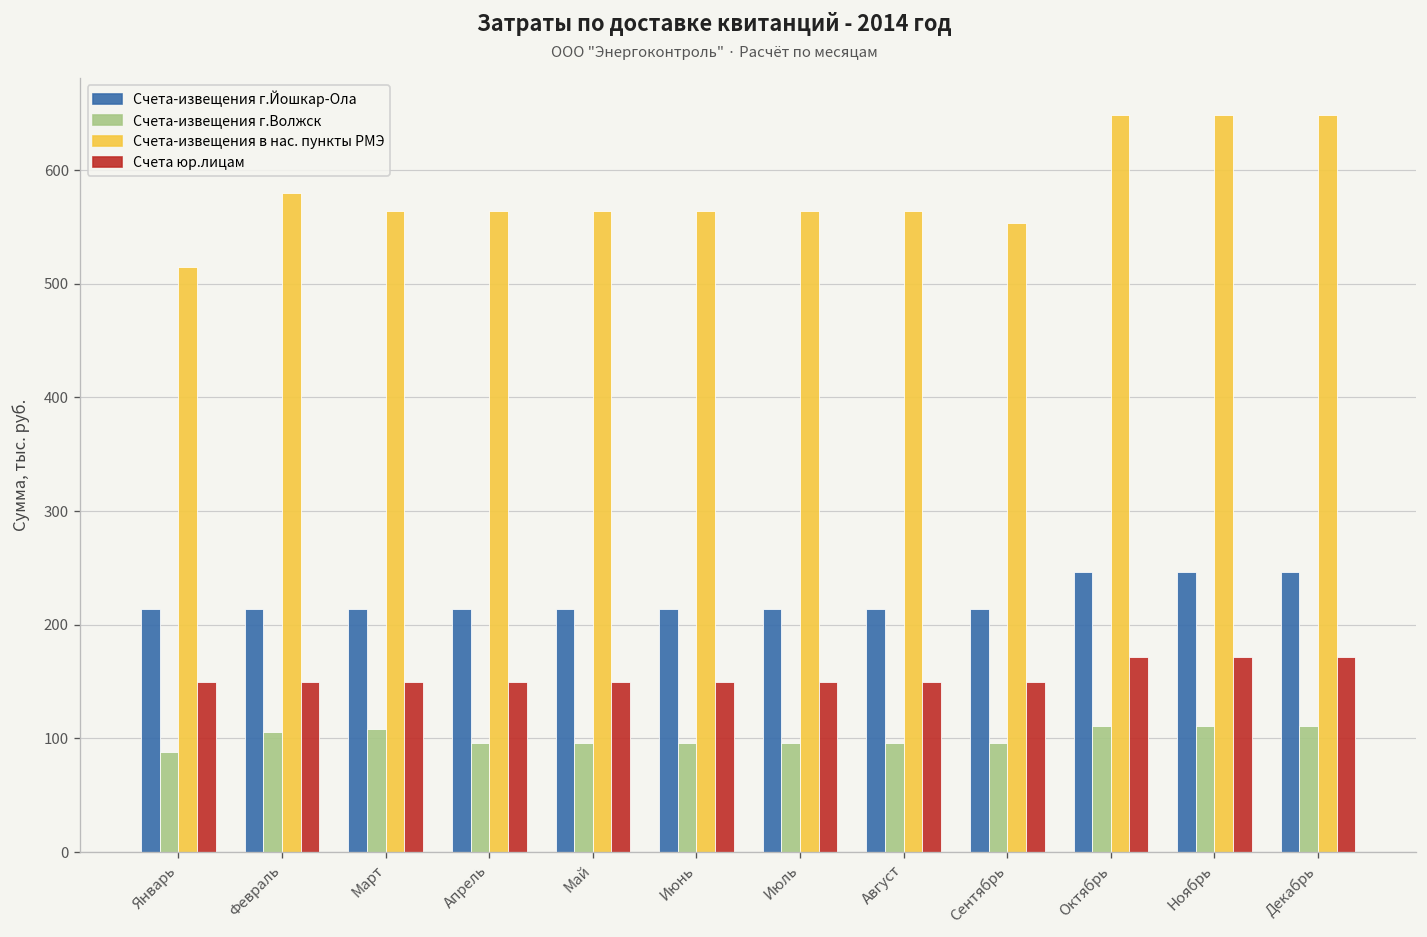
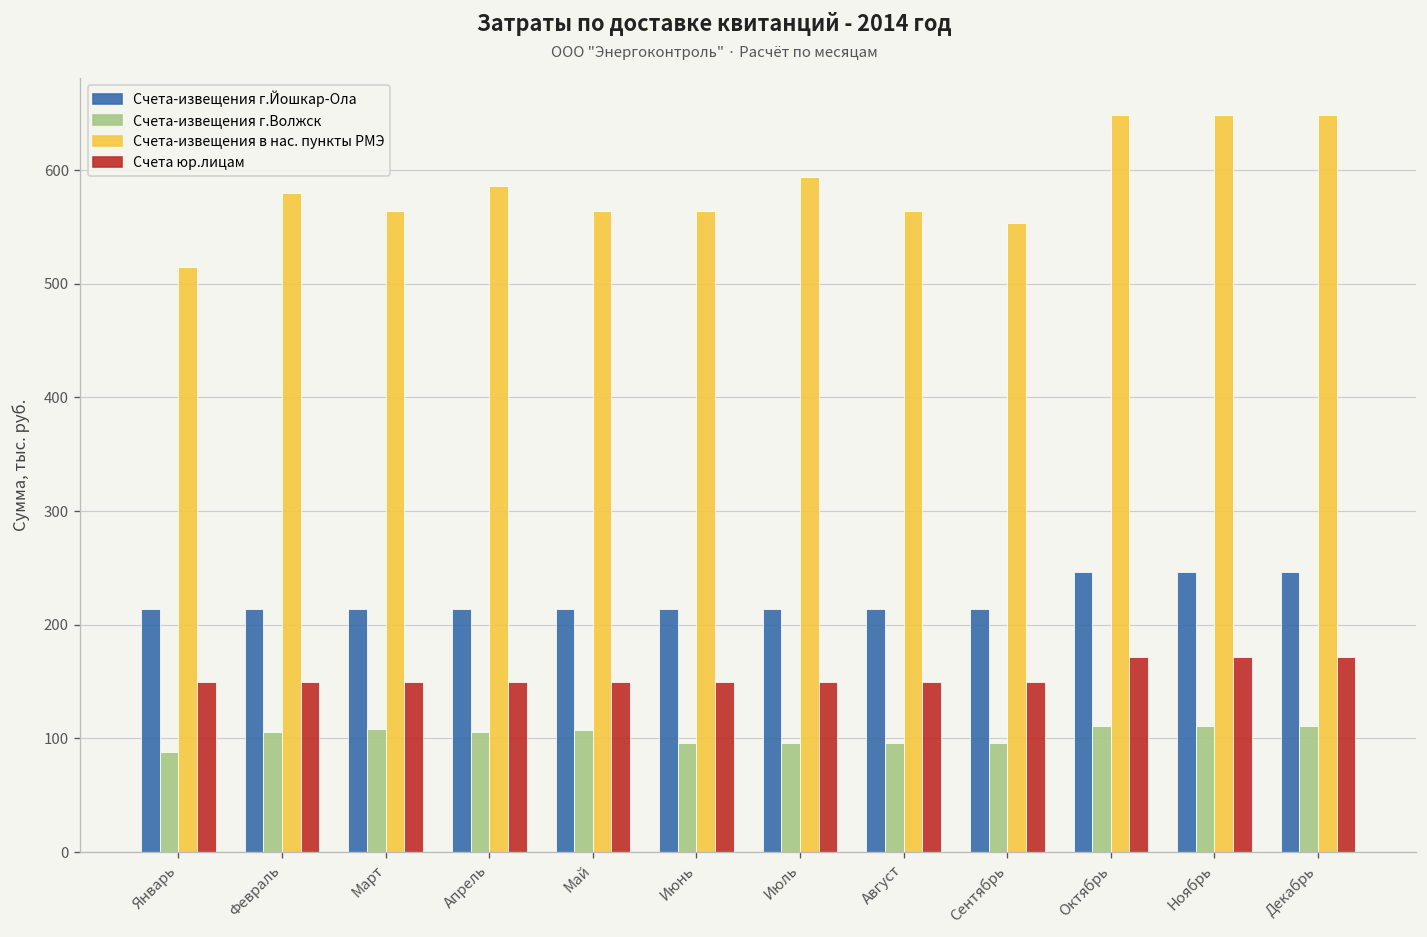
Счета-извещения г.Волжск, Апрель: 100 -> 110
Счета-извещения в нас. пункты РМЭ, Апрель: 560 -> 590
Счета-извещения г.Волжск, Май: 100 -> 110
Счета-извещения в нас. пункты РМЭ, Июль: 560 -> 590
